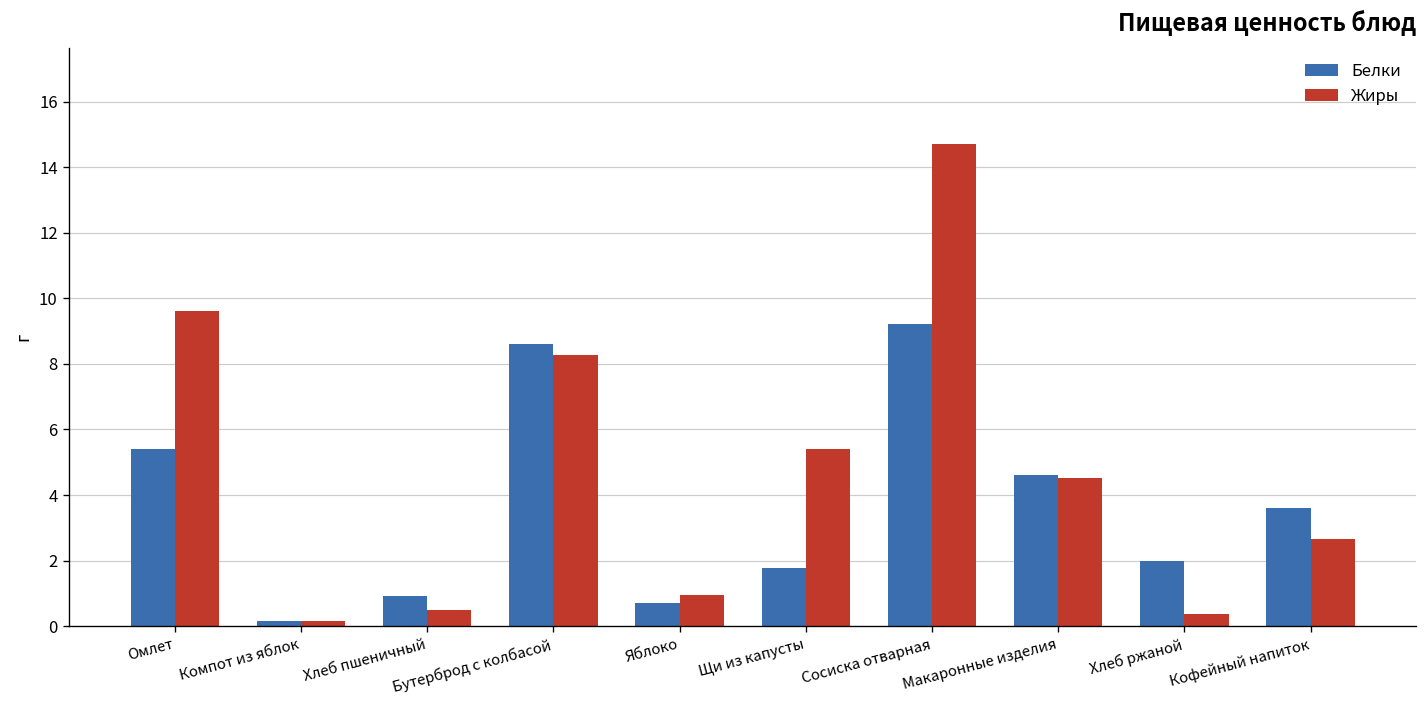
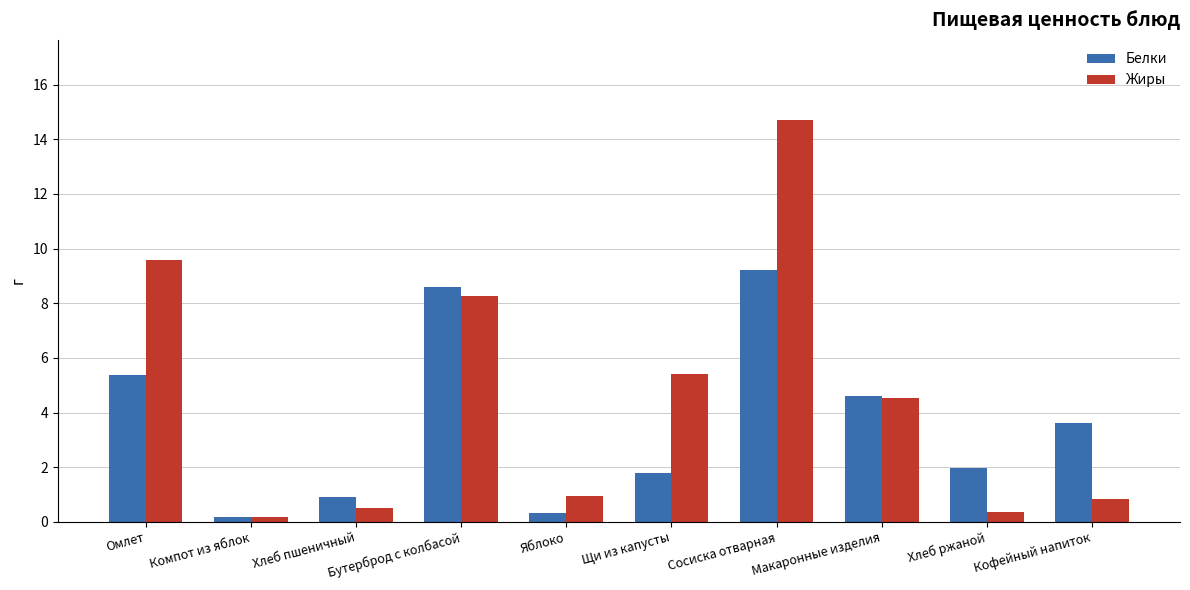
Белки, Яблоко: 0.7 -> 0.3
Жиры, Кофейный напиток: 2.7 -> 0.8
